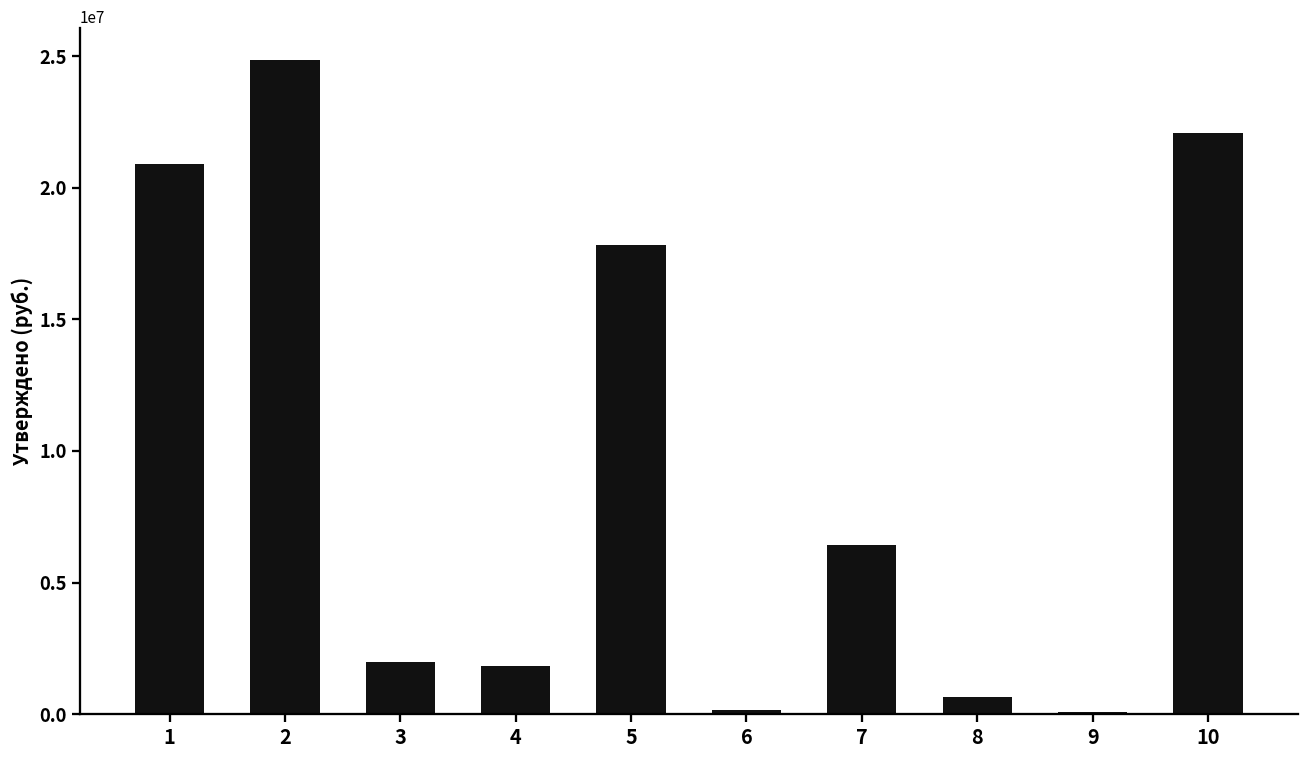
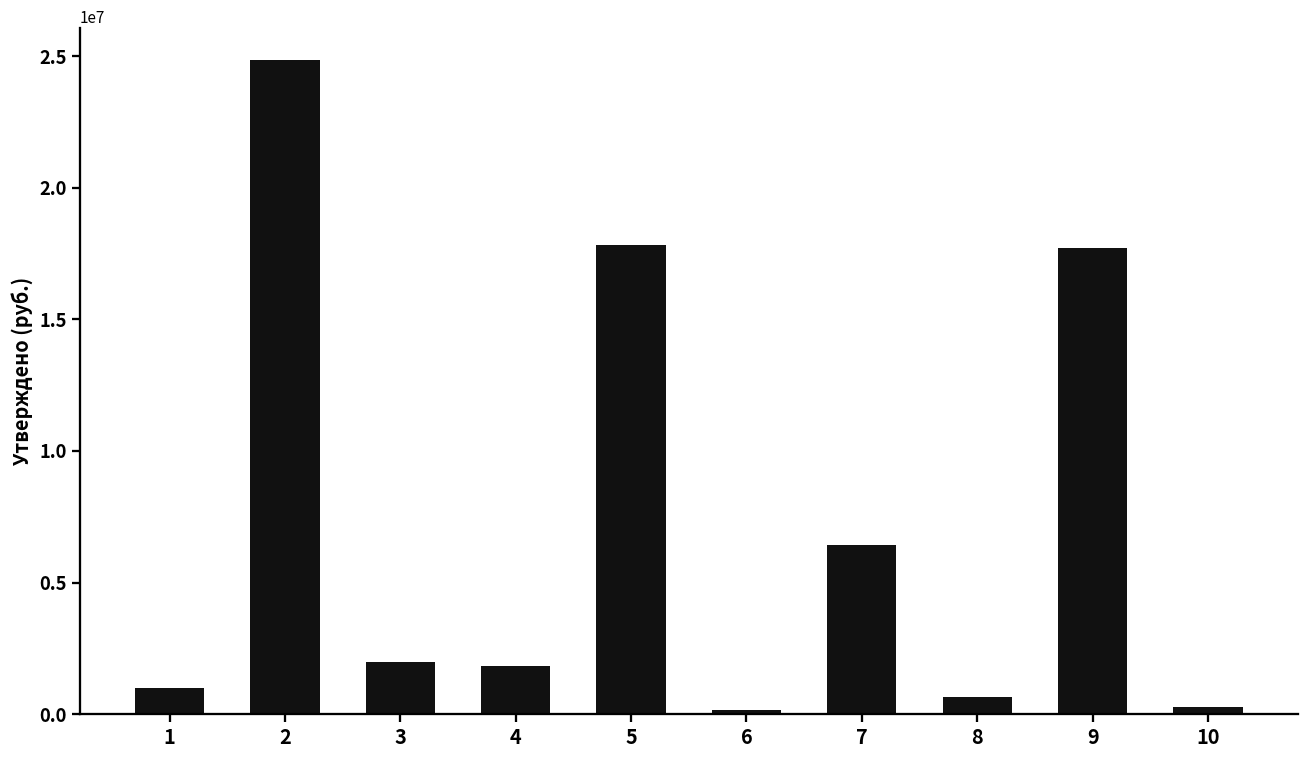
1: 20900000 -> 1000000
9: 100000 -> 17700000
10: 22100000 -> 300000
